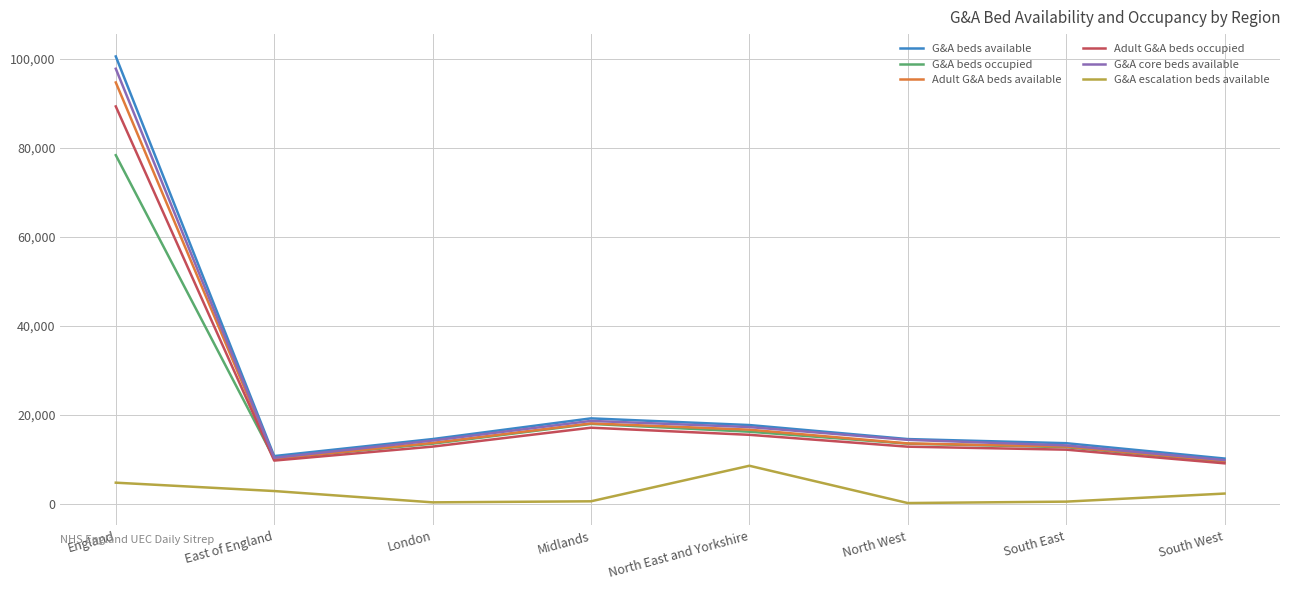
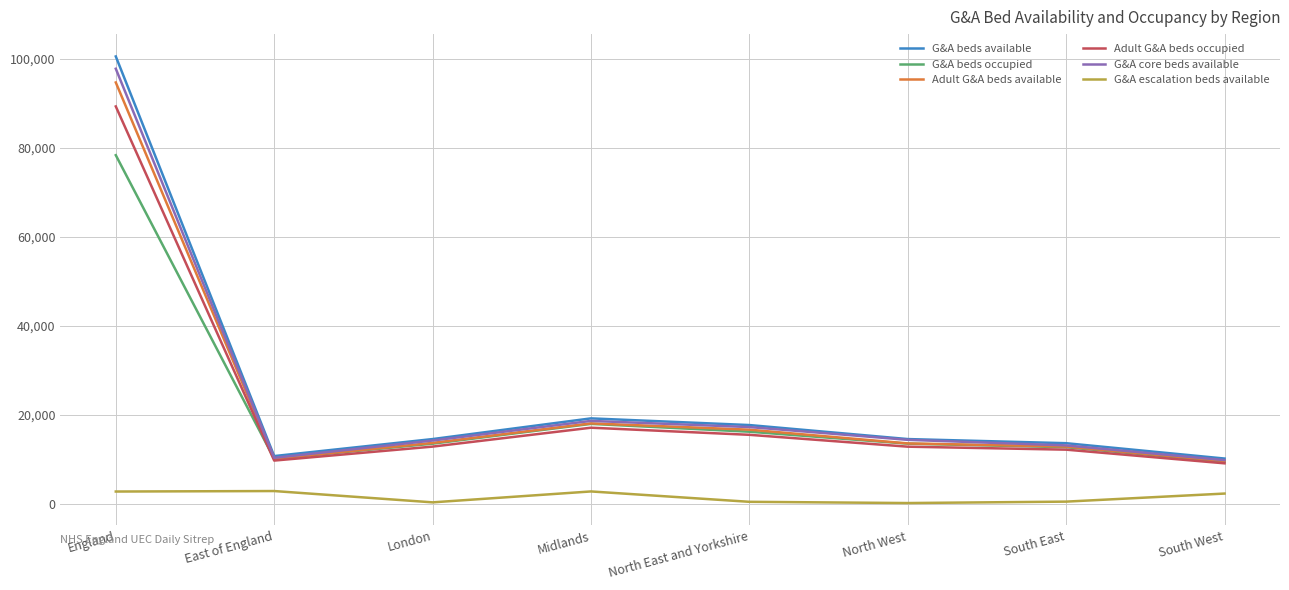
G&A escalation beds available, England: 5,000 -> 3,000
G&A escalation beds available, Midlands: 1,000 -> 3,000
G&A escalation beds available, North East and Yorkshire: 9,000 -> 0
